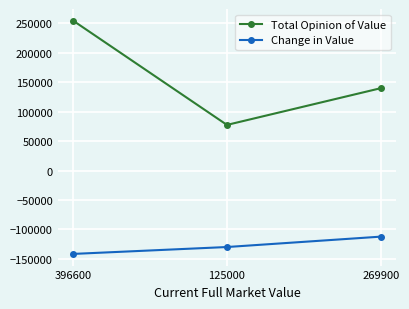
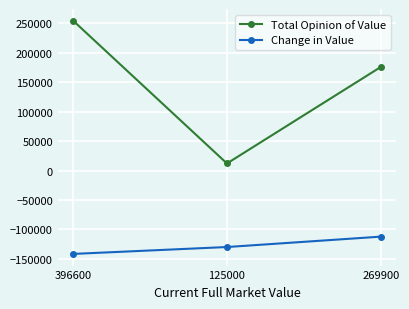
Total Opinion of Value, 125000: 80000 -> 10000
Total Opinion of Value, 269900: 140000 -> 180000
